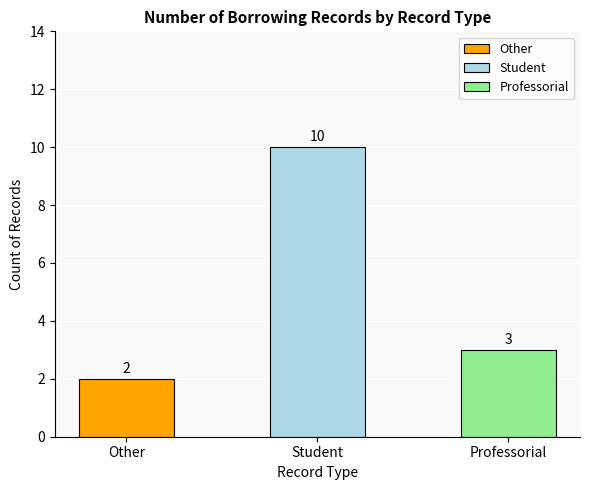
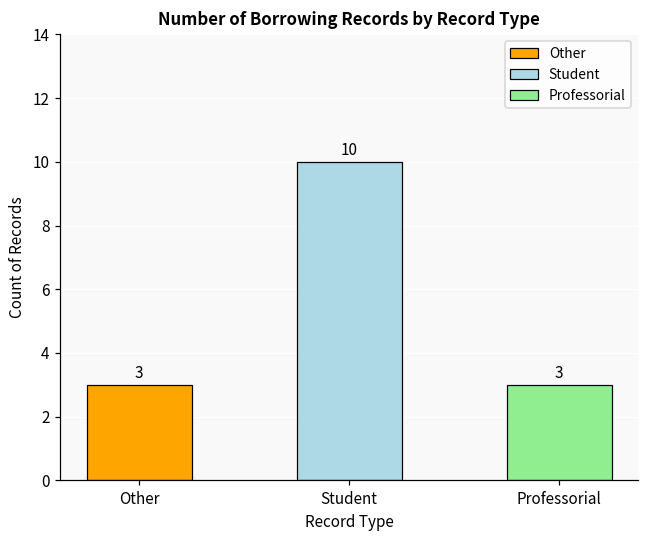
Other: 2 -> 3
